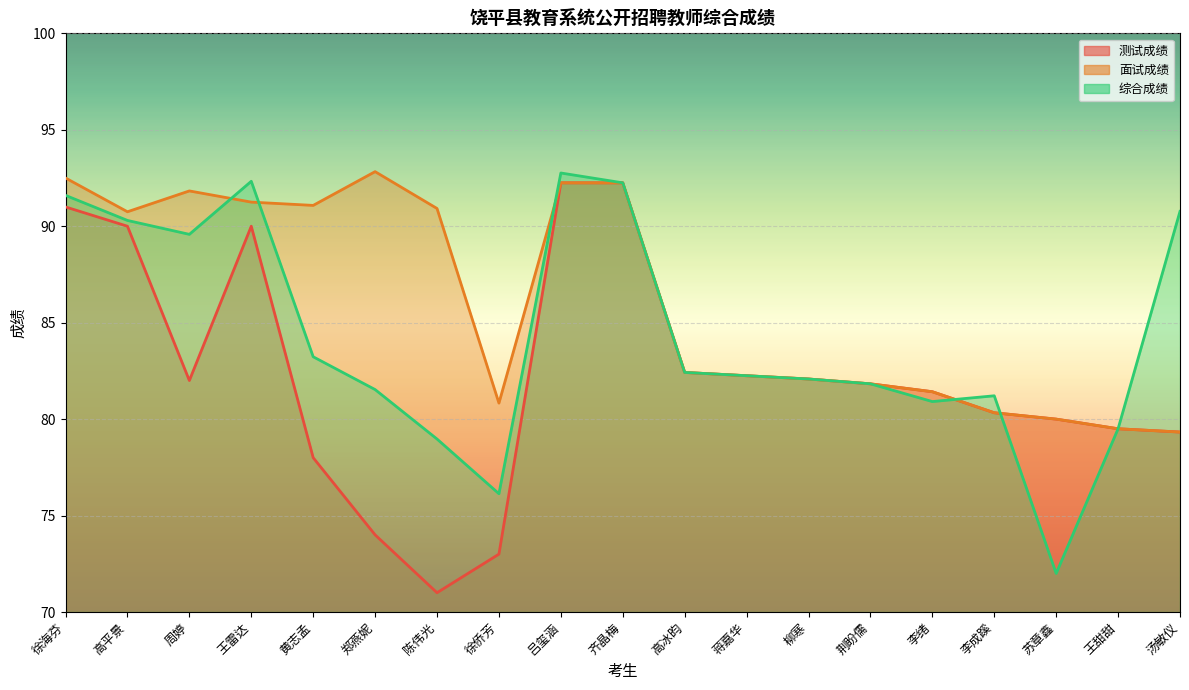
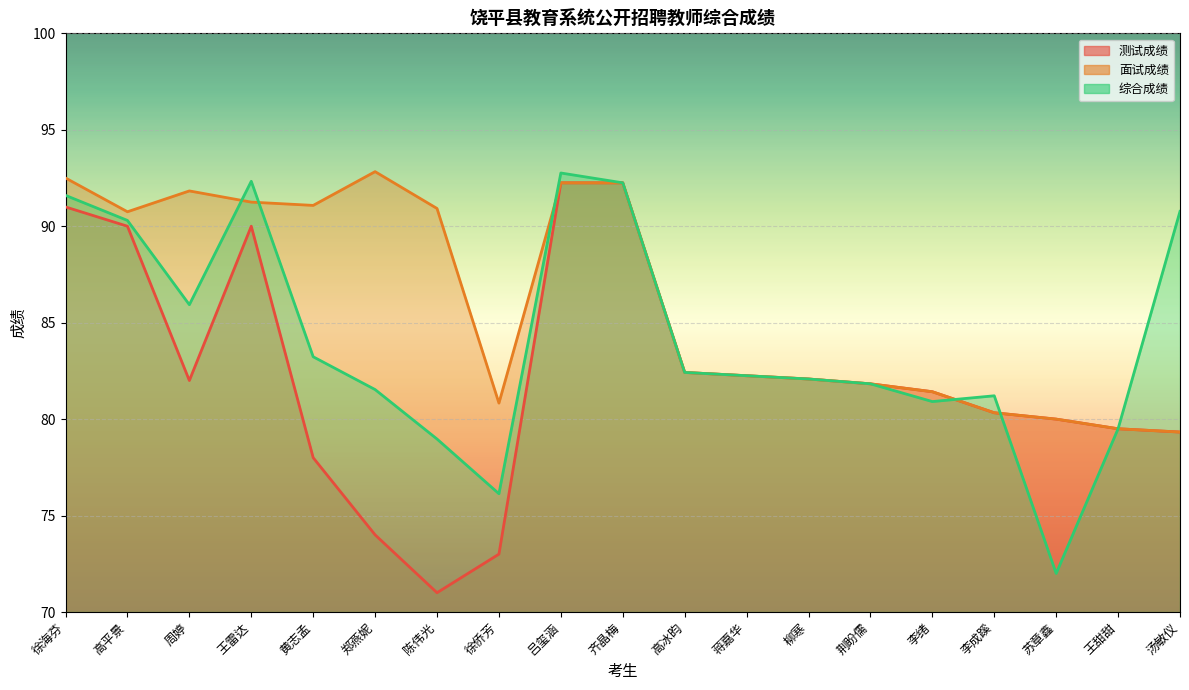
综合成绩, 周婷: 89.6 -> 85.9
